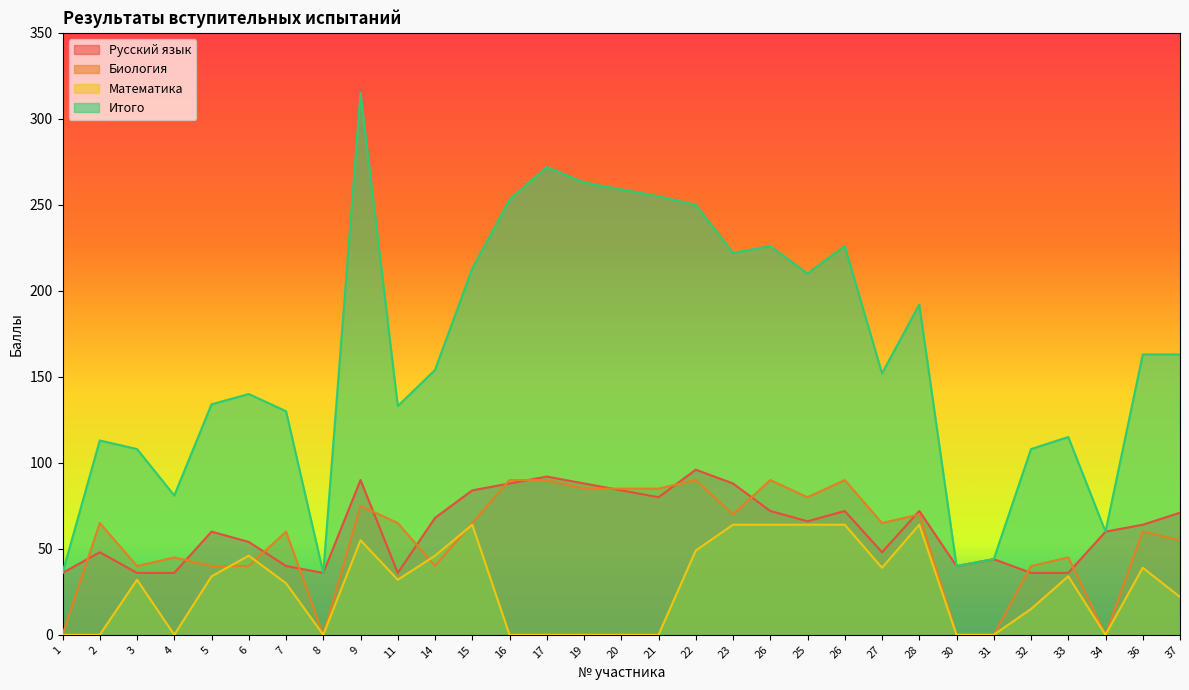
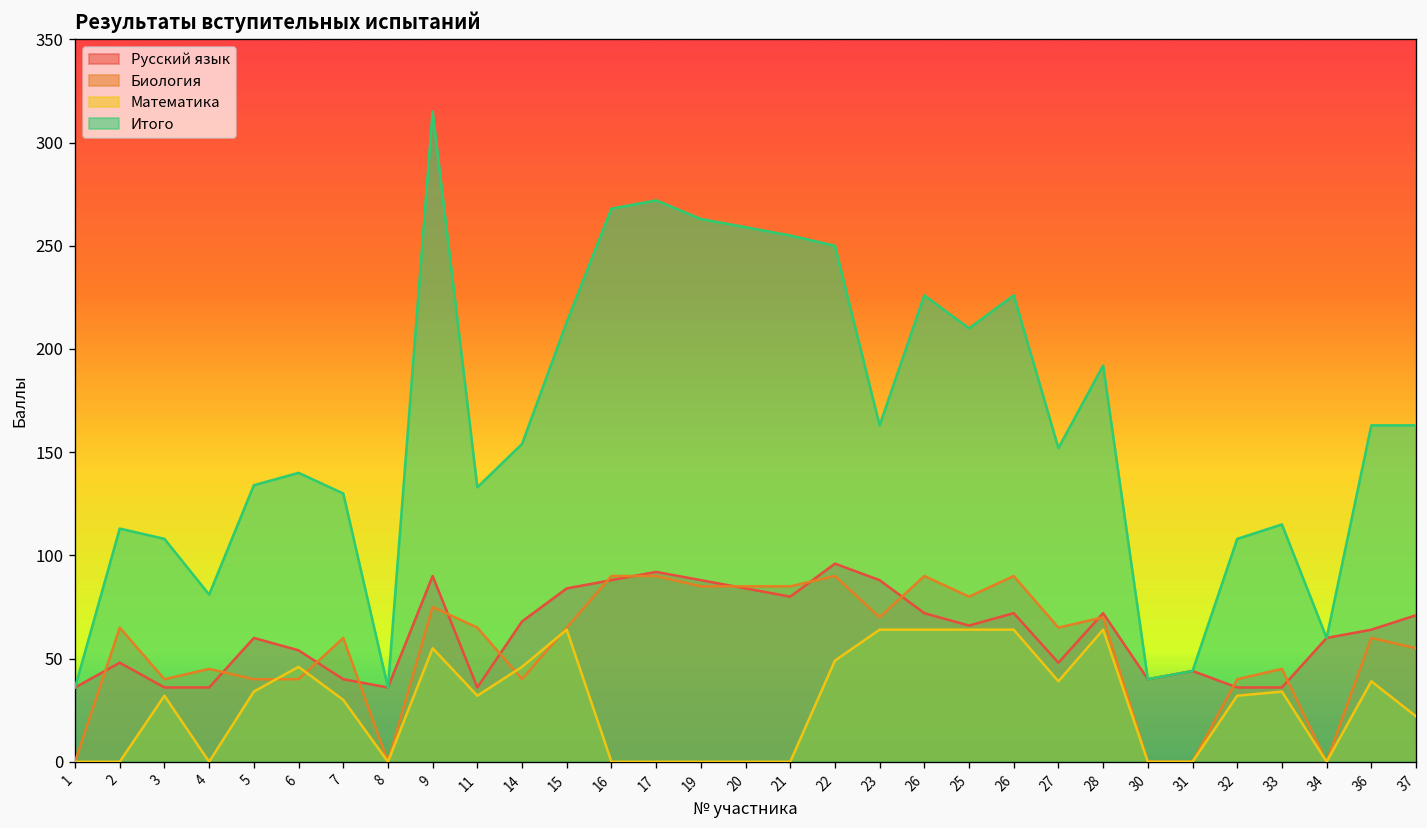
Итого, 16: 253 -> 268
Итого, 23: 222 -> 163
Математика, 32: 15 -> 32
